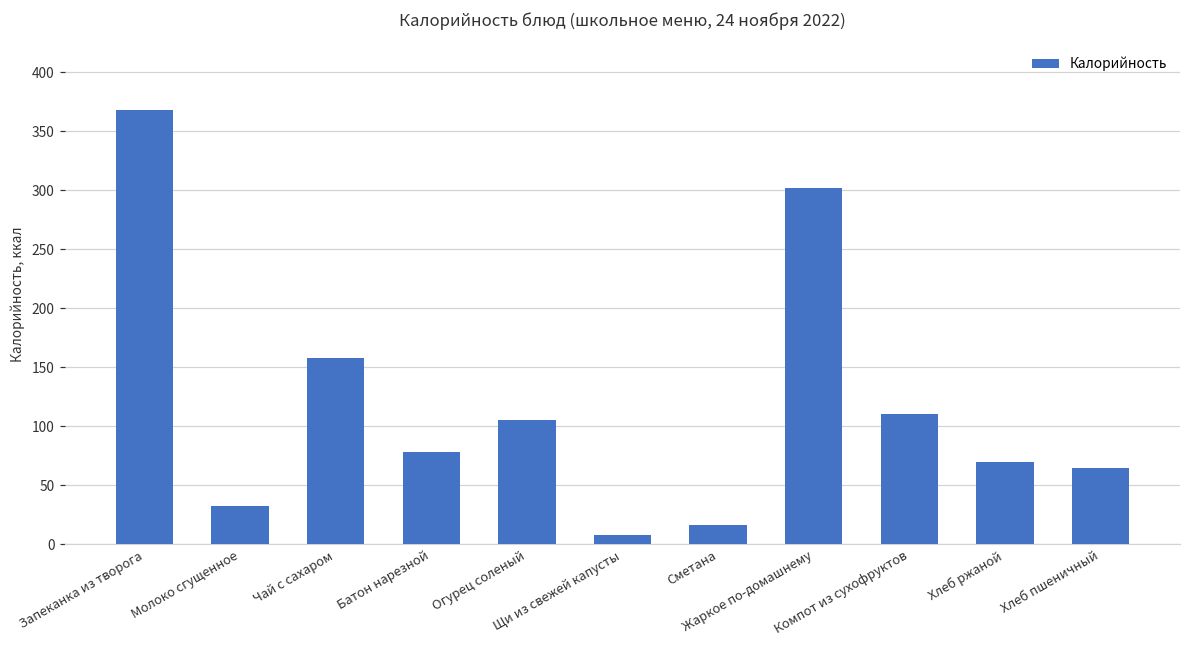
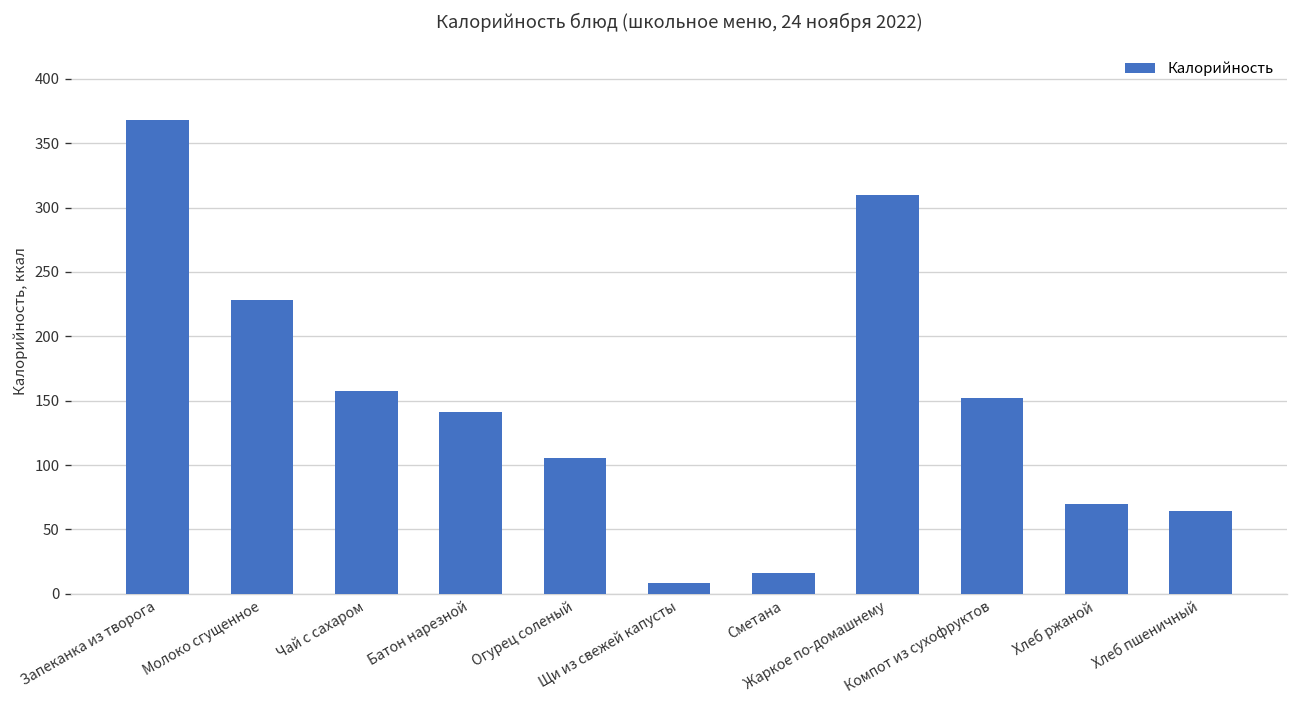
Молоко сгущенное: 33 -> 228
Батон нарезной: 79 -> 142
Жаркое по-домашнему: 302 -> 310
Компот из сухофруктов: 110 -> 152
